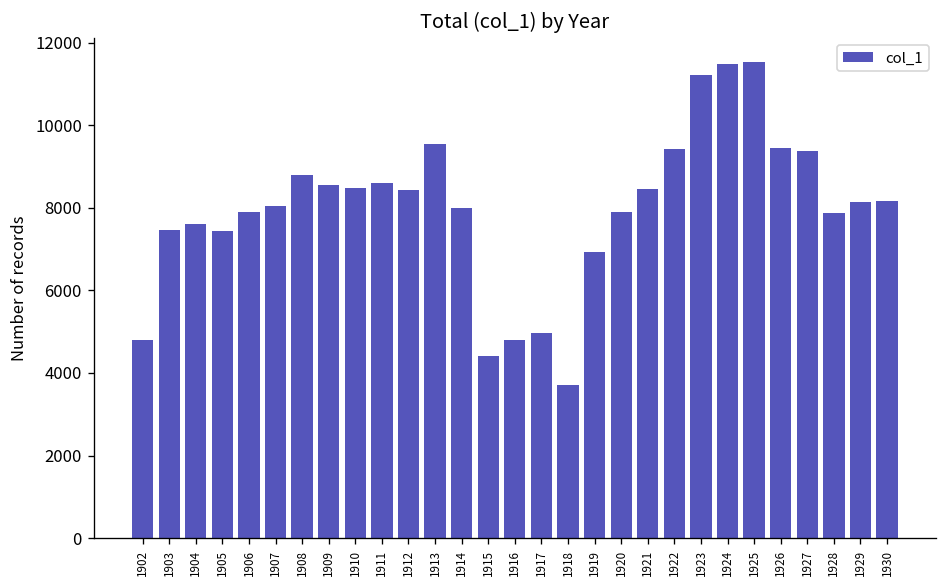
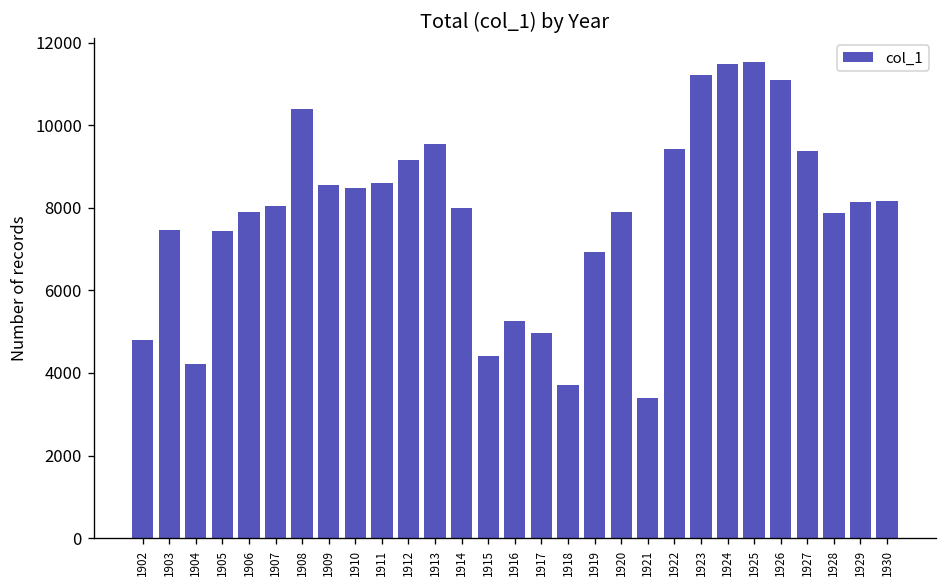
1904: 7600 -> 4200
1908: 8800 -> 10400
1912: 8400 -> 9200
1916: 4800 -> 5300
1921: 8500 -> 3400
1926: 9500 -> 11100
